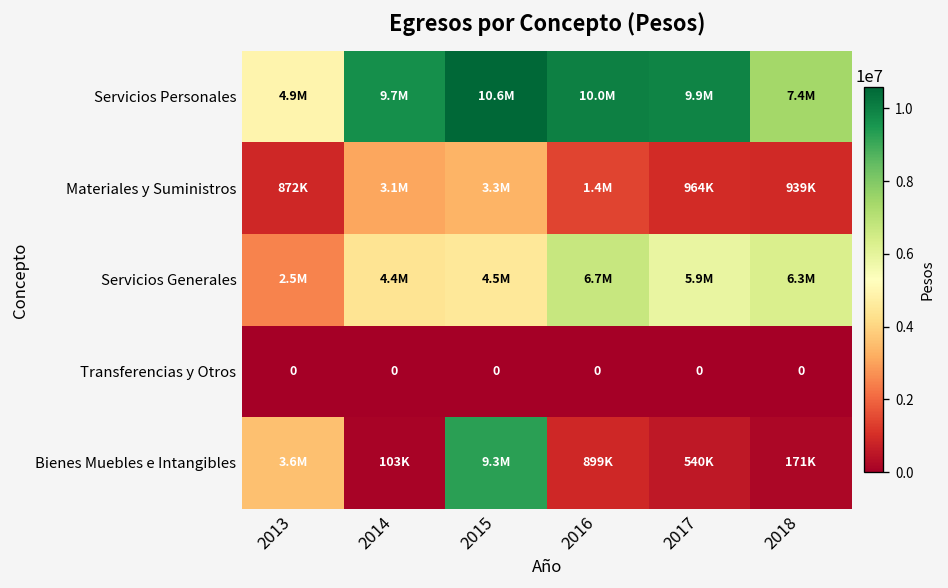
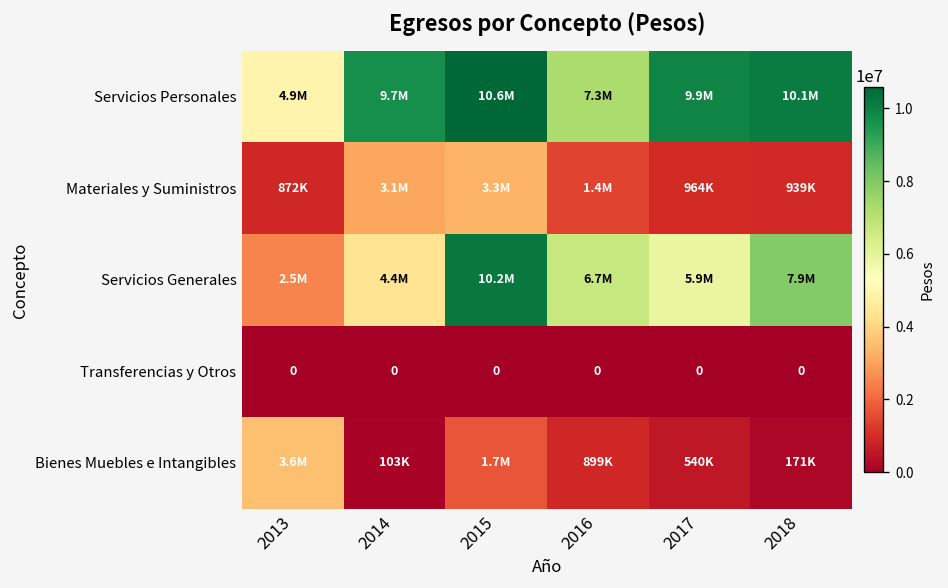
Servicios Personales, 2016: 10.0M -> 7.3M
Servicios Personales, 2018: 7.4M -> 10.1M
Servicios Generales, 2015: 4.5M -> 10.2M
Servicios Generales, 2018: 6.3M -> 7.9M
Bienes Muebles e Intangibles, 2015: 9.3M -> 1.7M
